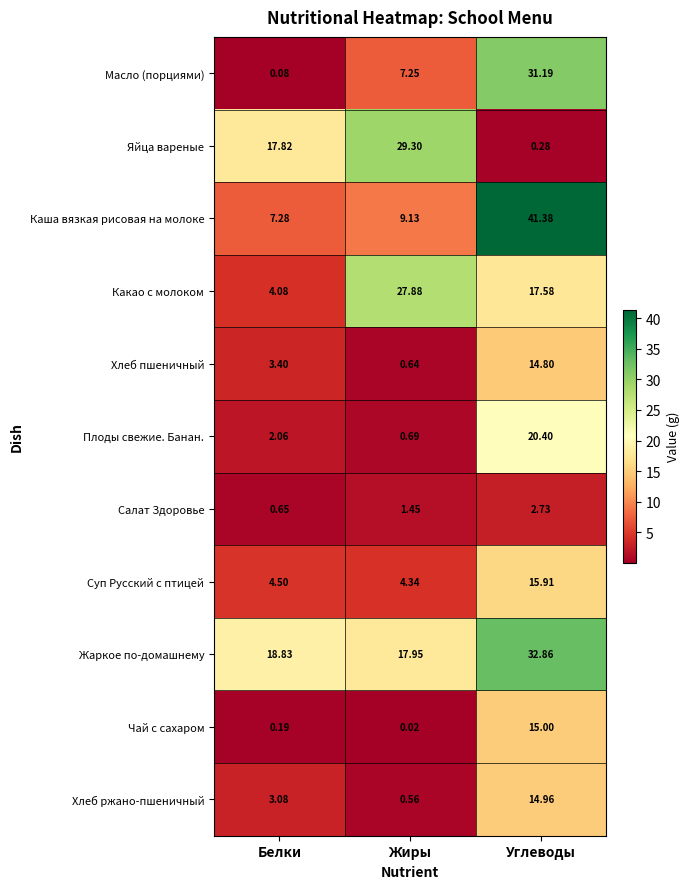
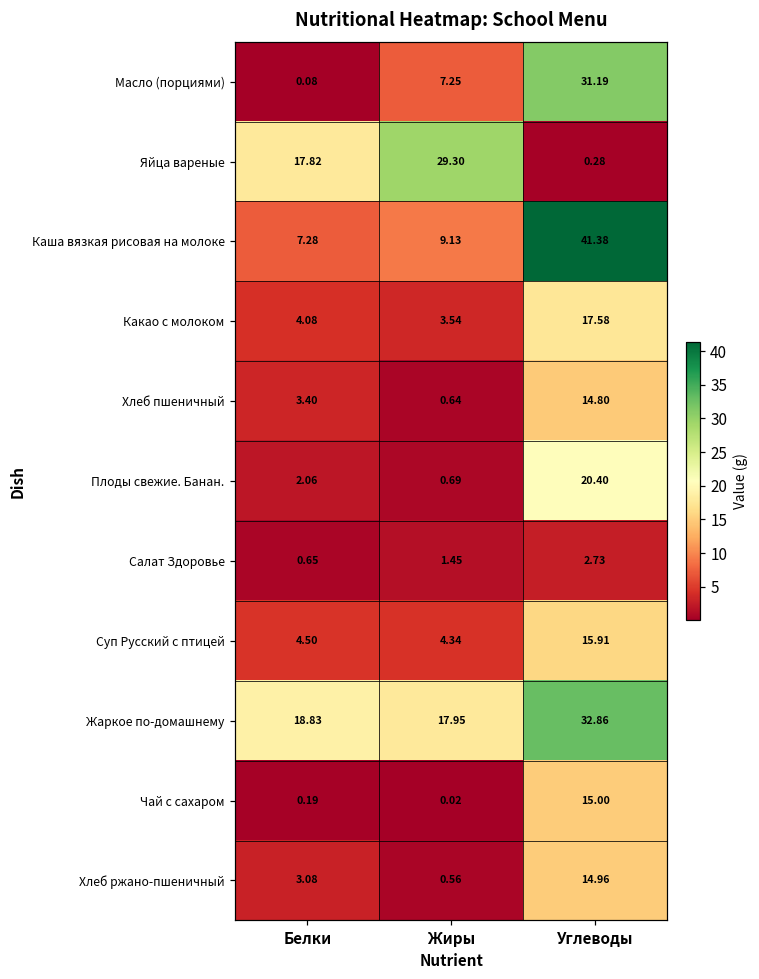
Какао с молоком, Жиры: 27.88 -> 3.54
